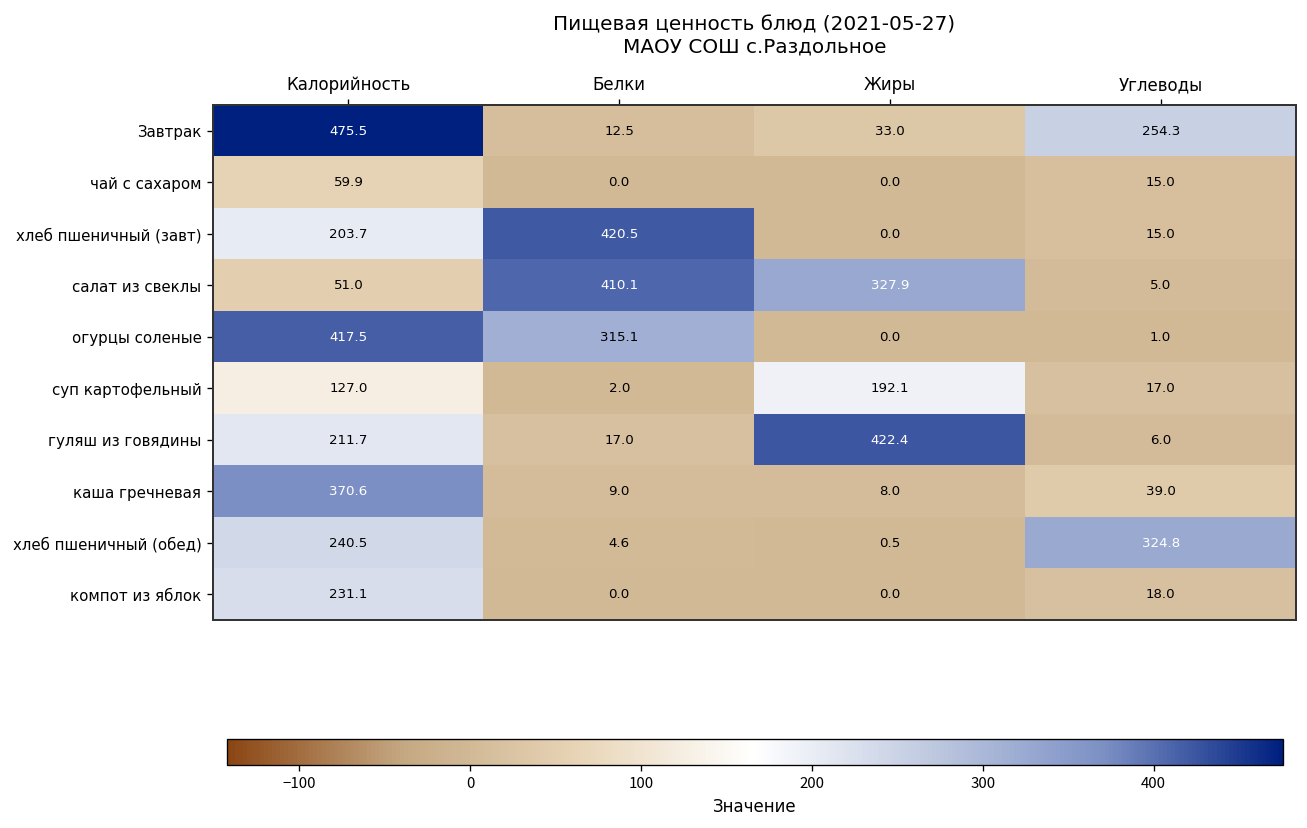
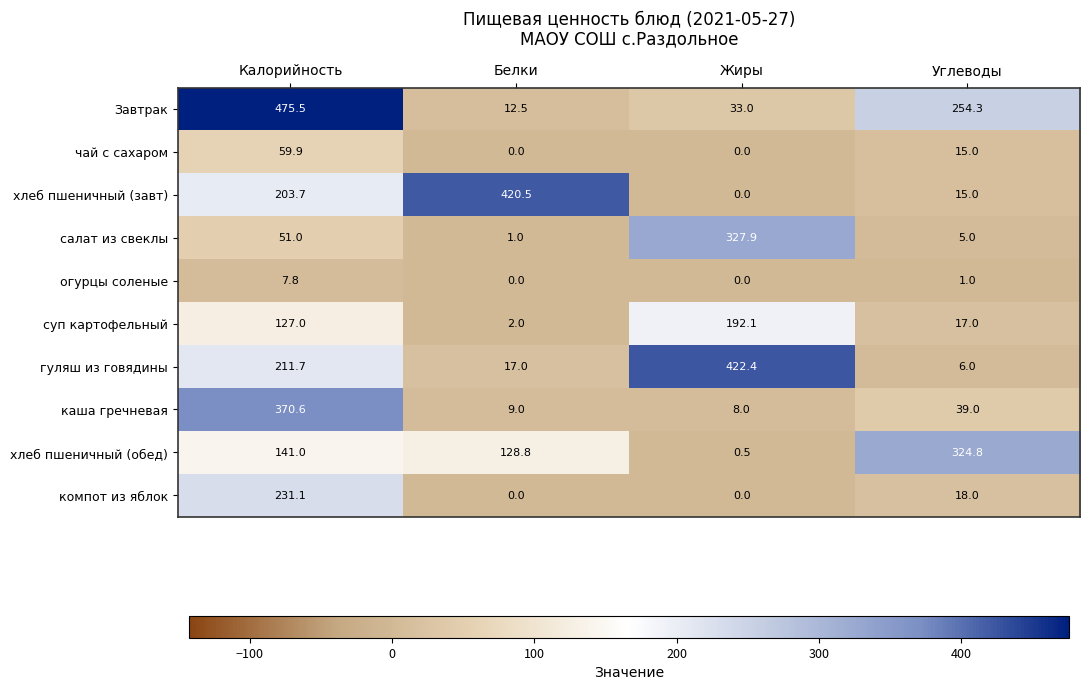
салат из свеклы, Белки: 410.1 -> 1.0
огурцы соленые, Калорийность: 417.5 -> 7.8
огурцы соленые, Белки: 315.1 -> 0.0
хлеб пшеничный (обед), Калорийность: 240.5 -> 141.0
хлеб пшеничный (обед), Белки: 4.6 -> 128.8
